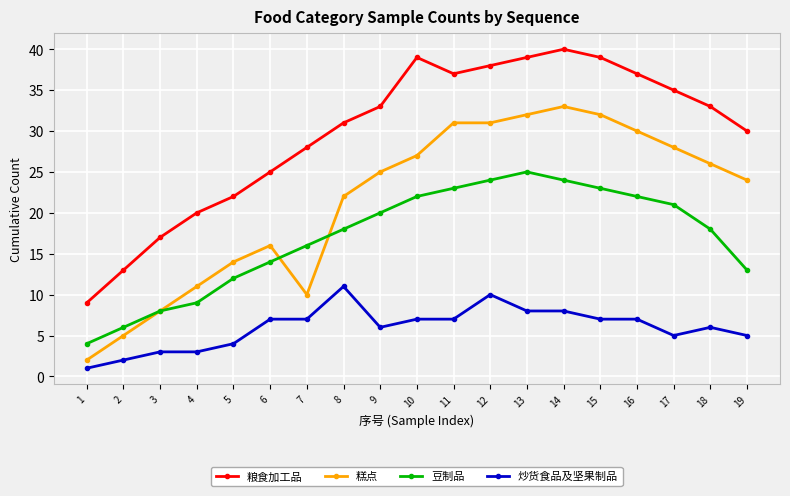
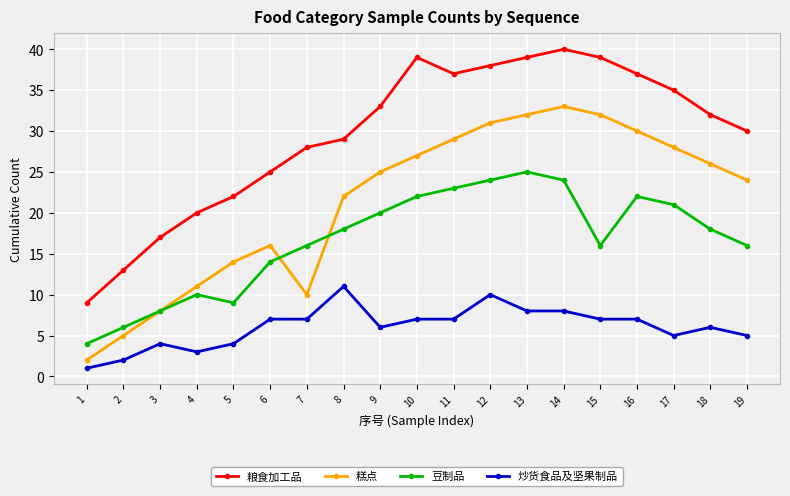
炒货食品及坚果制品, 3: 3 -> 4
豆制品, 4: 9 -> 10
豆制品, 5: 12 -> 9
粮食加工品, 8: 31 -> 29
糕点, 11: 31 -> 29
豆制品, 15: 23 -> 16
粮食加工品, 18: 33 -> 32
豆制品, 19: 13 -> 16
